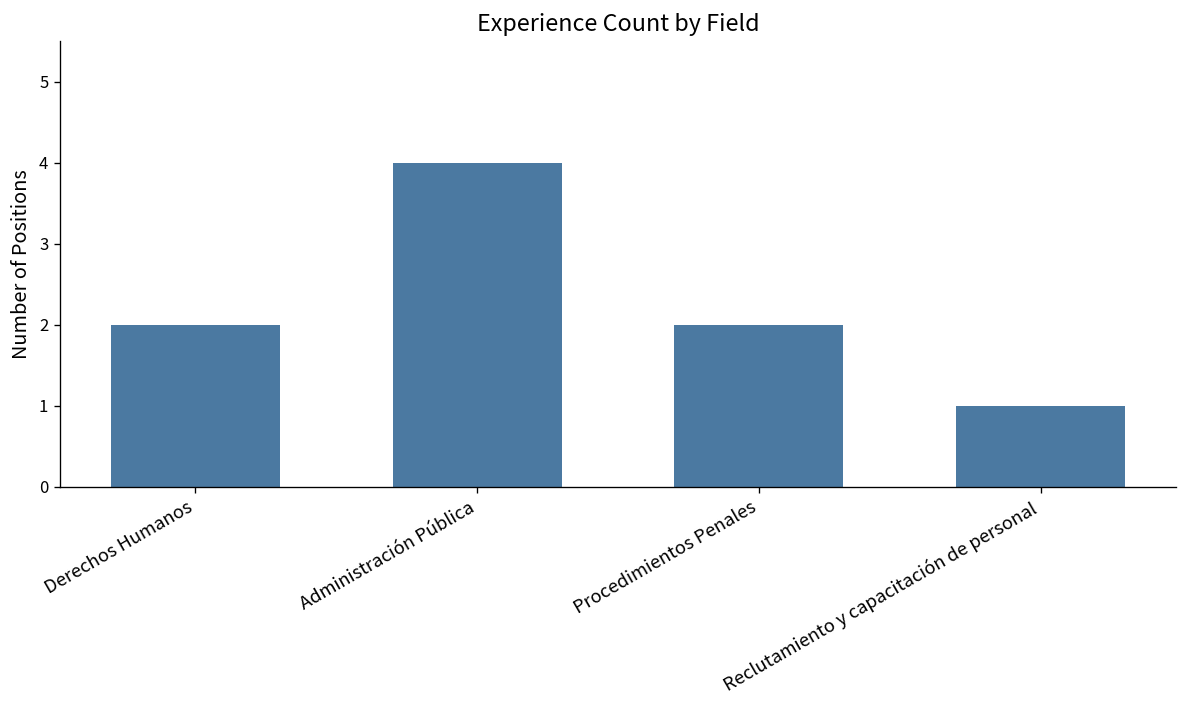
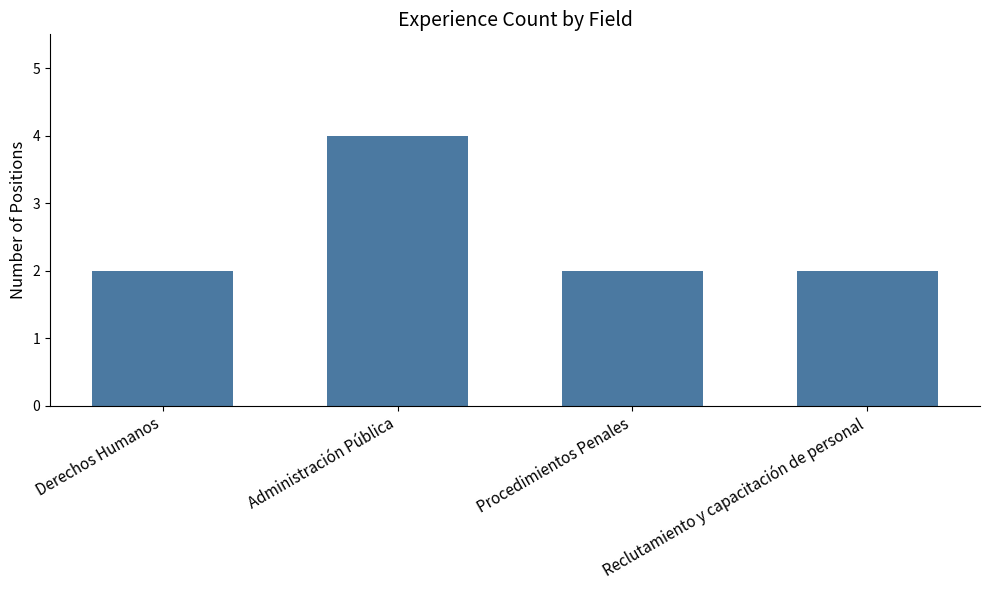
Reclutamiento y capacitación de personal: 1 -> 2
